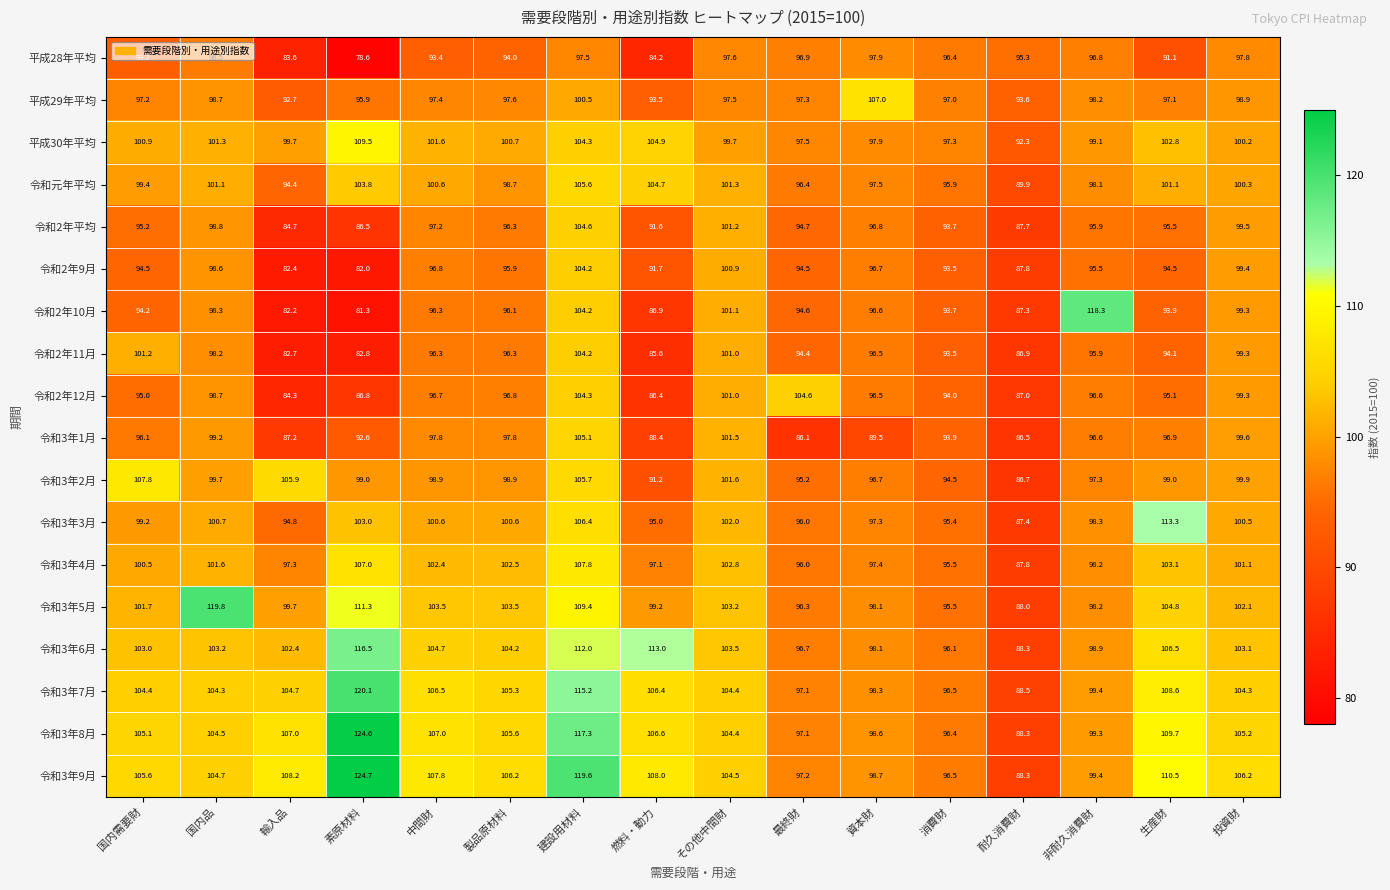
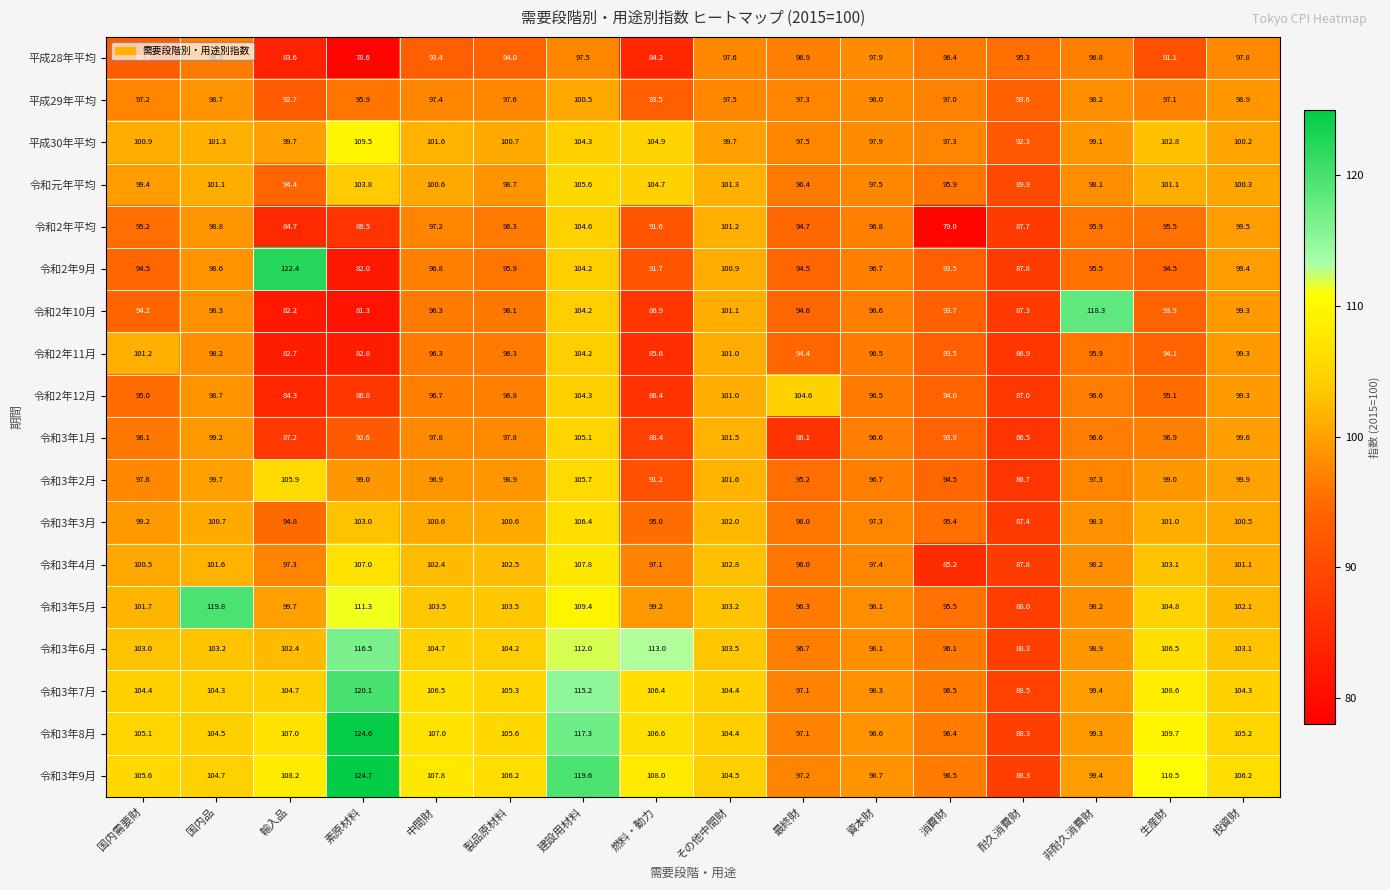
平成29年平均, 資本財: 107.0 -> 98.0
令和2年平均, 消費財: 93.7 -> 79.0
令和2年9月, 輸入品: 82.4 -> 122.4
令和3年1月, 資本財: 89.5 -> 96.6
令和3年2月, 国内需要財: 107.8 -> 97.6
令和3年3月, 生産財: 113.3 -> 101.0
令和3年4月, 消費財: 95.5 -> 85.2
